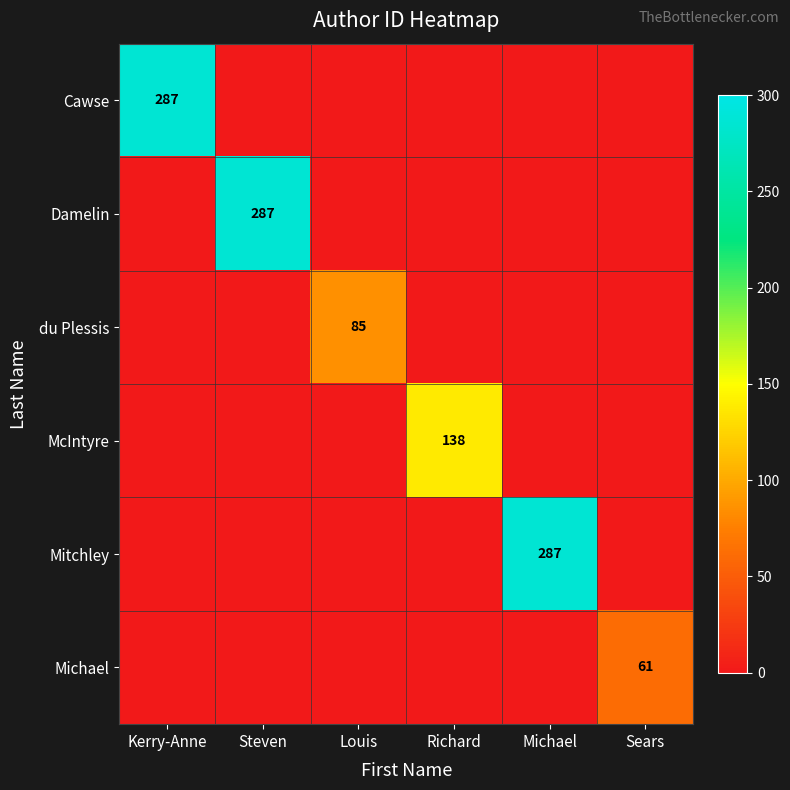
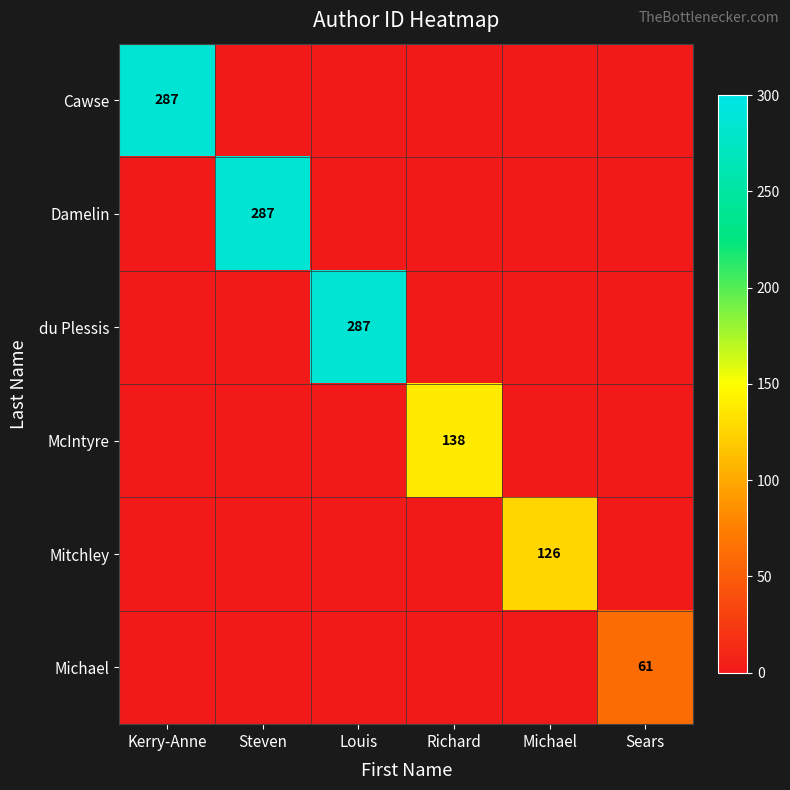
du Plessis, Louis: 85 -> 287
Mitchley, Michael: 287 -> 126
